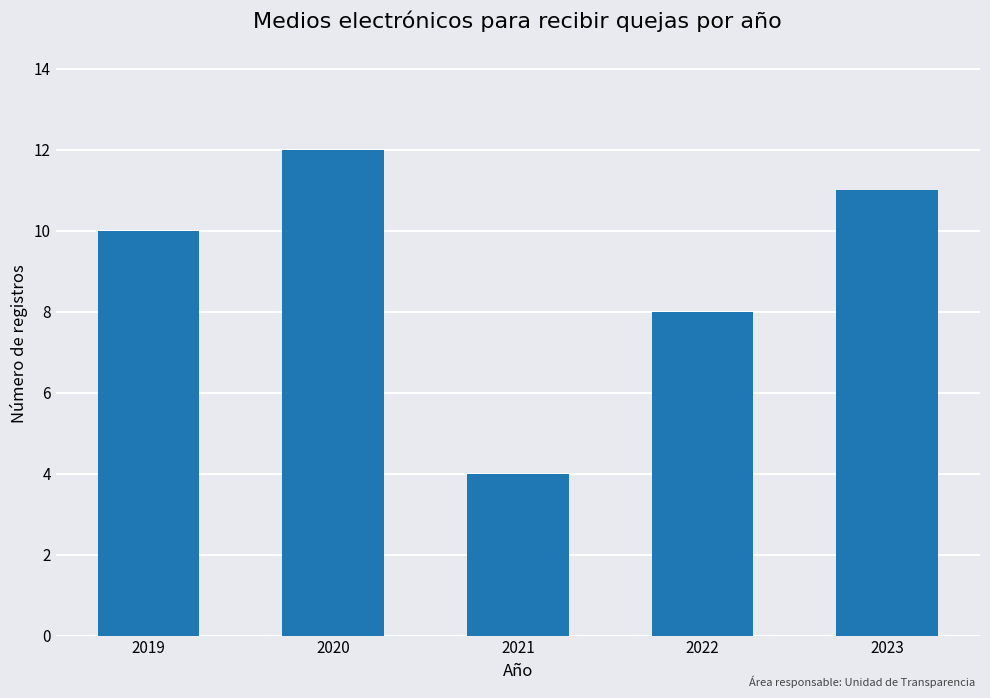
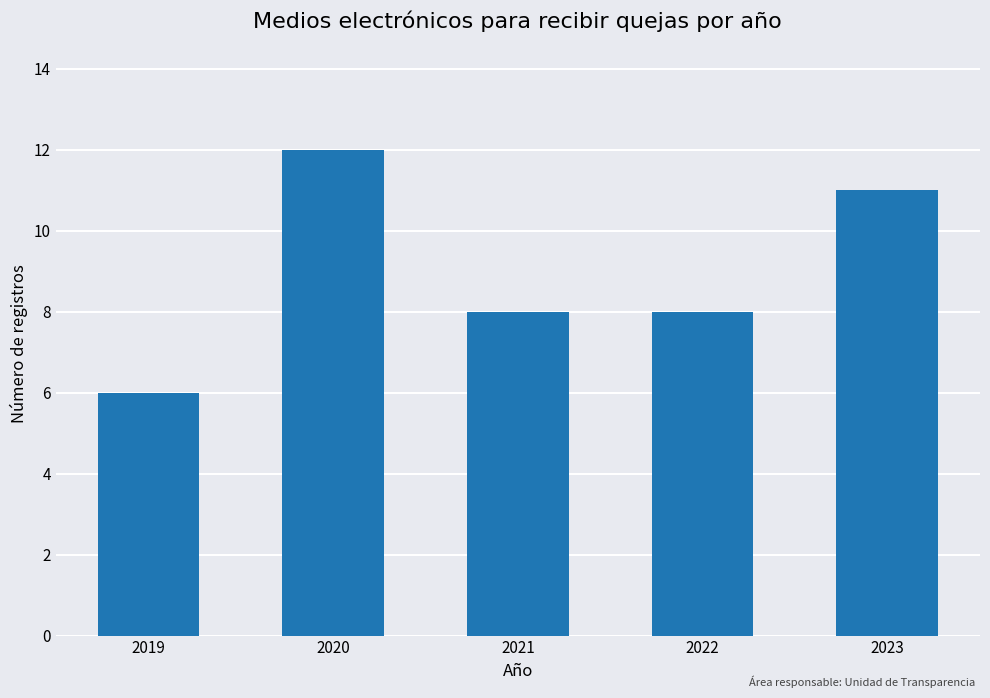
2019: 10 -> 6
2021: 4 -> 8
